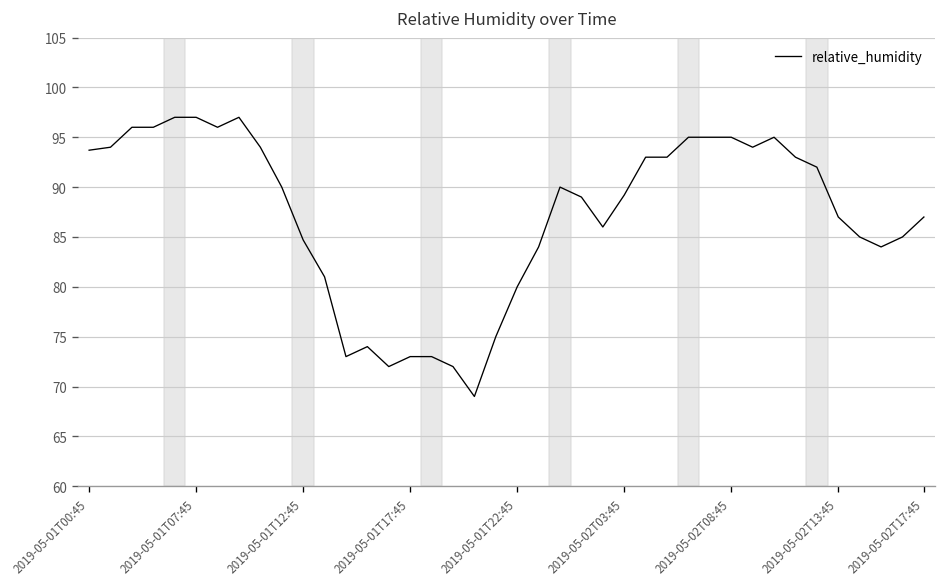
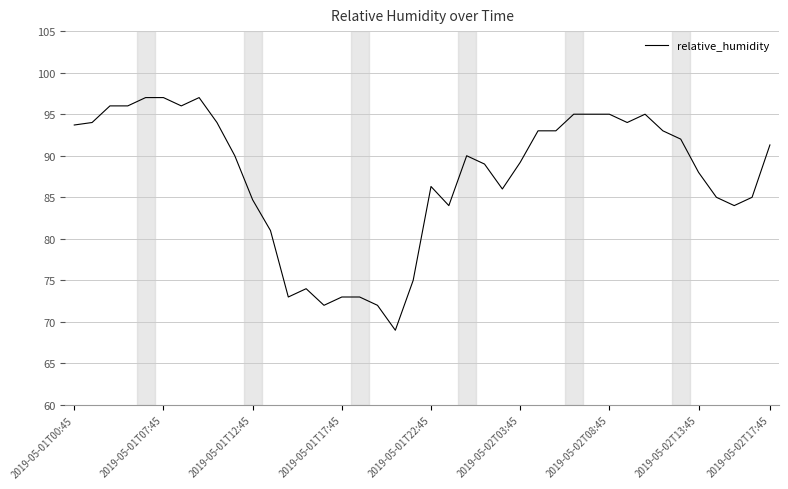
2019-05-01T22:45: 80 -> 86
2019-05-02T13:45: 87 -> 88
2019-05-02T17:45: 87 -> 91
